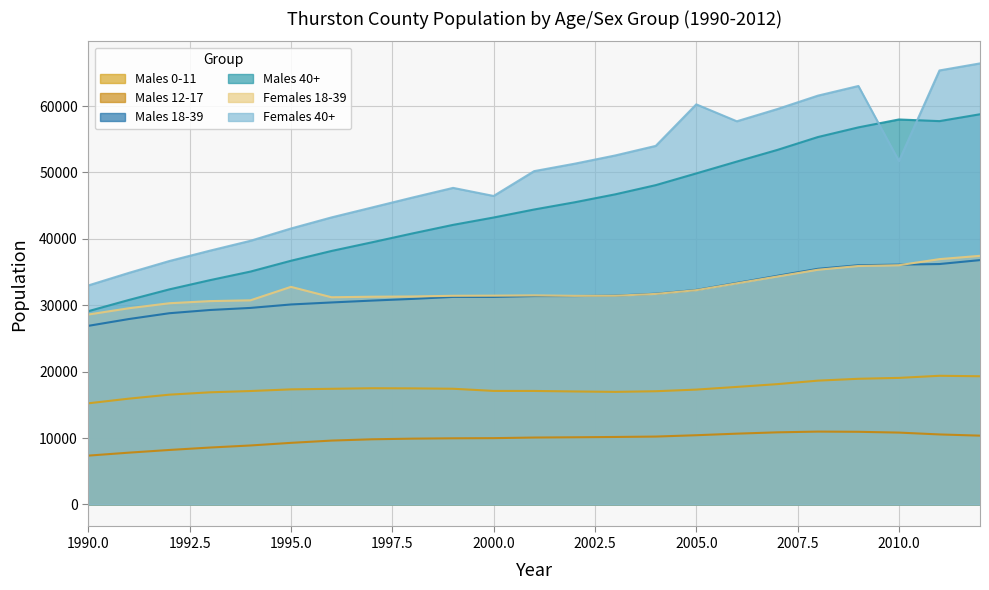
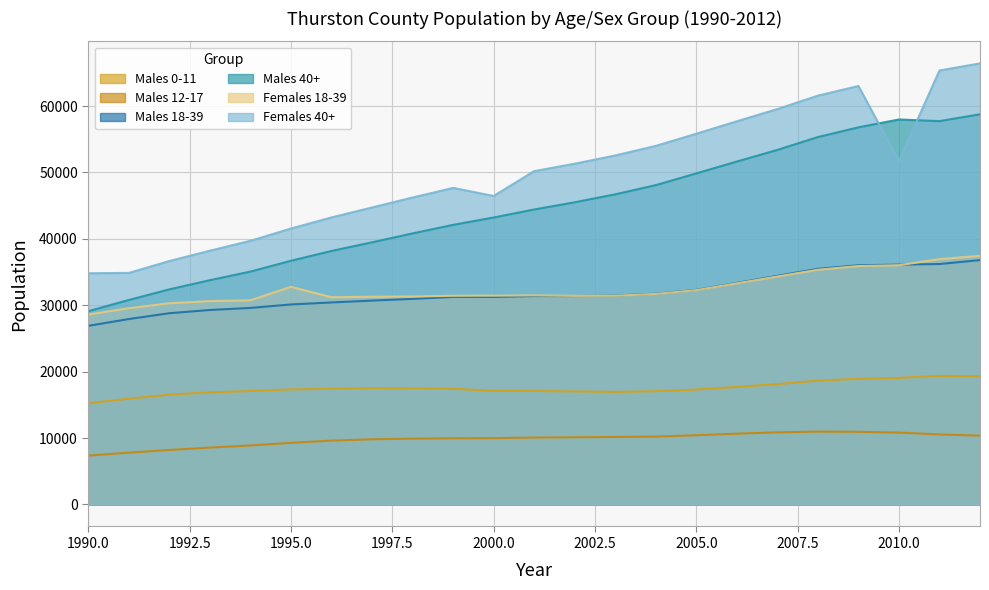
Females 40+, 1990.0: 33000 -> 35000
Females 40+, 2005.0: 60000 -> 56000
